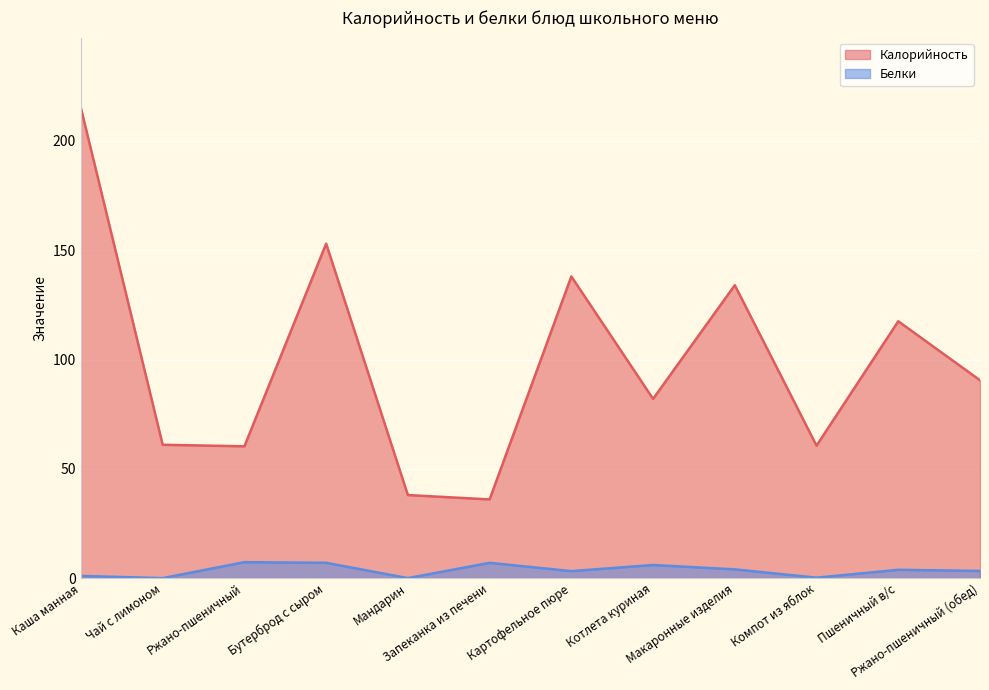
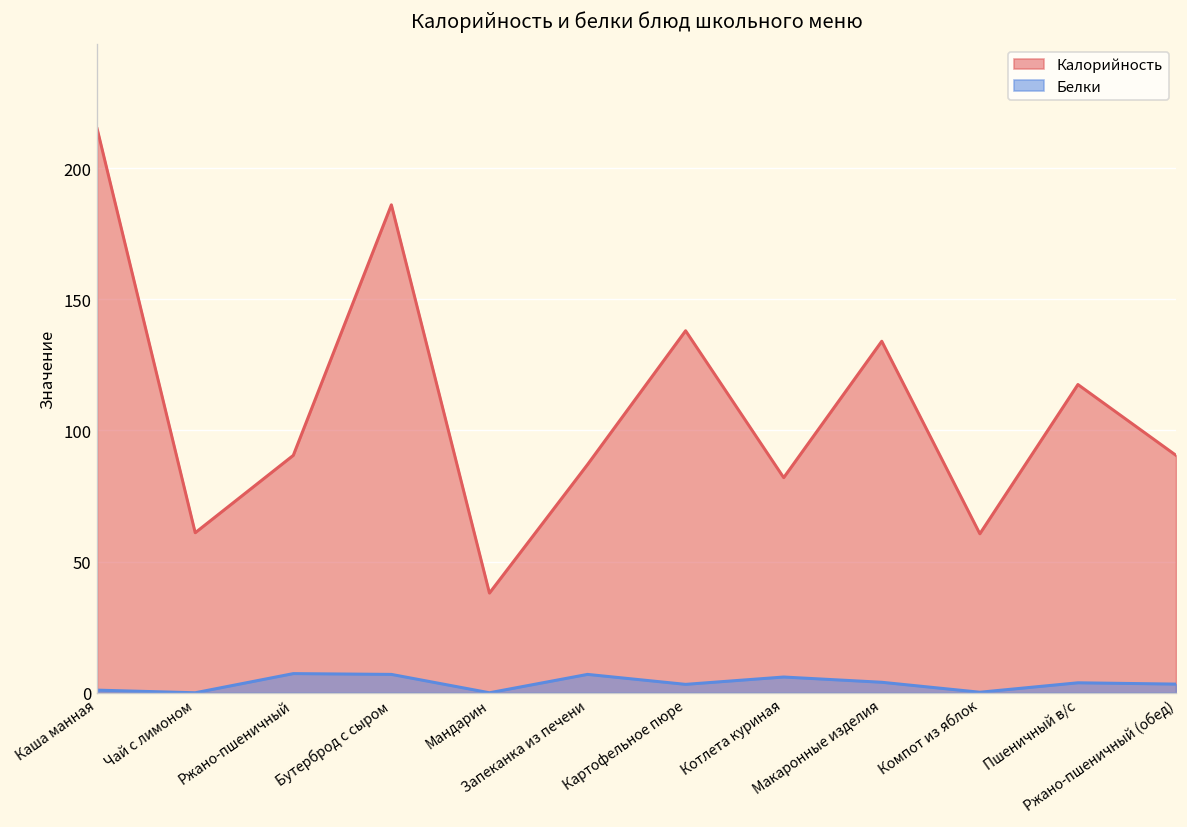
Калорийность, Ржано-пшеничный: 60 -> 91
Калорийность, Бутерброд с сыром: 153 -> 186
Калорийность, Запеканка из печени: 36 -> 87
